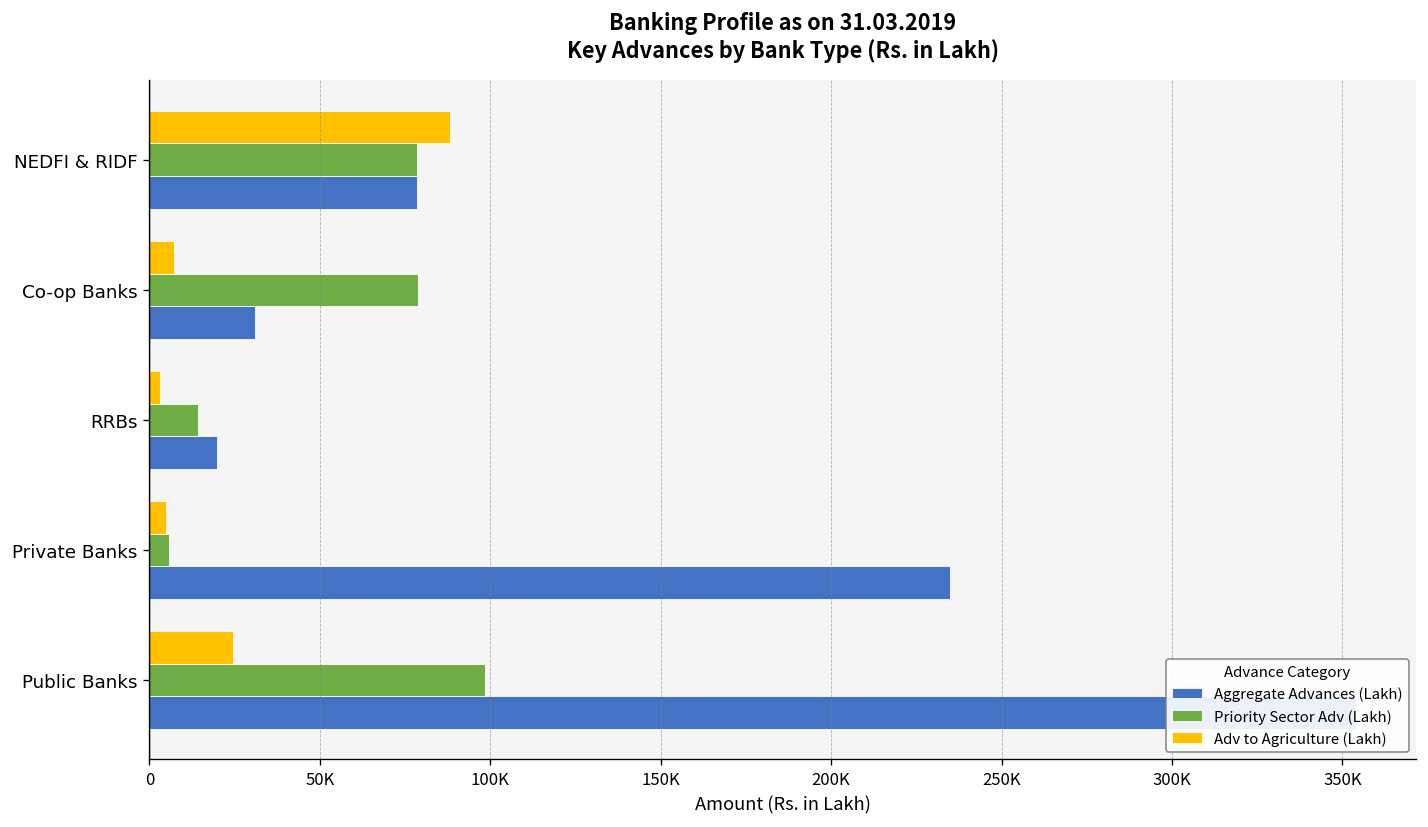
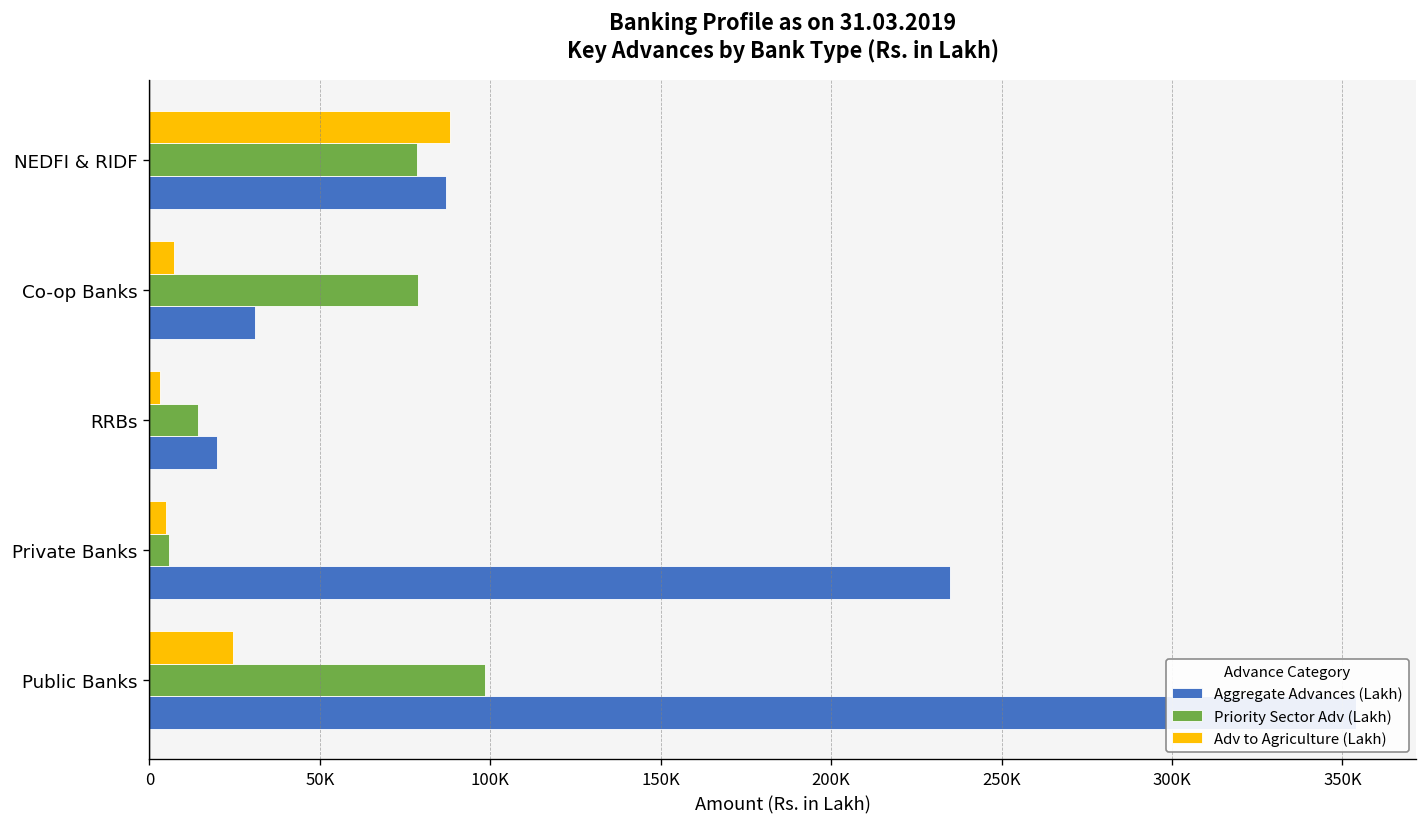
Aggregate Advances (Lakh), NEDFI & RIDF: 79000 -> 87000
